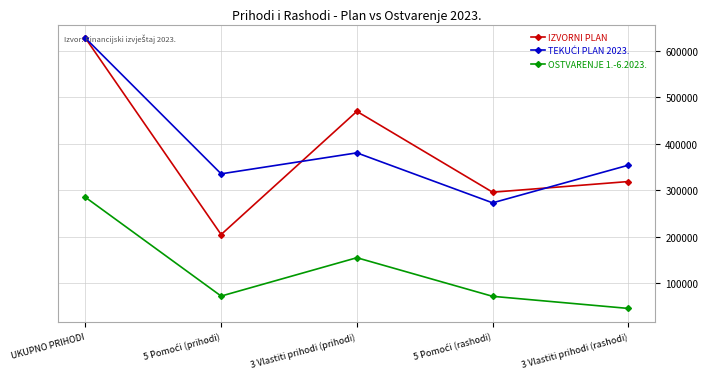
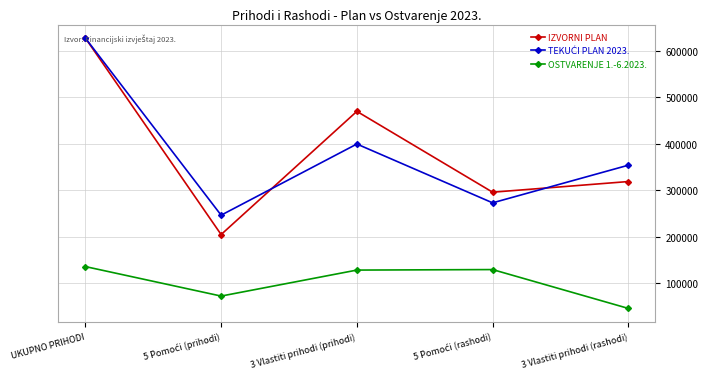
OSTVARENJE 1.-6.2023., UKUPNO PRIHODI: 290000 -> 140000
TEKUĆI PLAN 2023., 5 Pomoći (prihodi): 340000 -> 250000
TEKUĆI PLAN 2023., 3 Vlastiti prihodi (prihodi): 380000 -> 400000
OSTVARENJE 1.-6.2023., 3 Vlastiti prihodi (prihodi): 160000 -> 130000
OSTVARENJE 1.-6.2023., 5 Pomoći (rashodi): 70000 -> 130000
